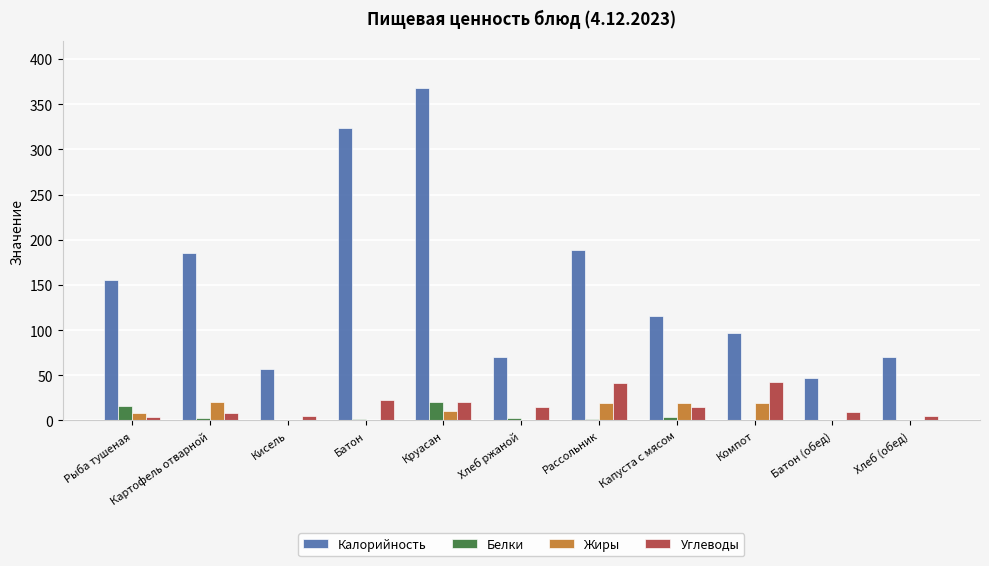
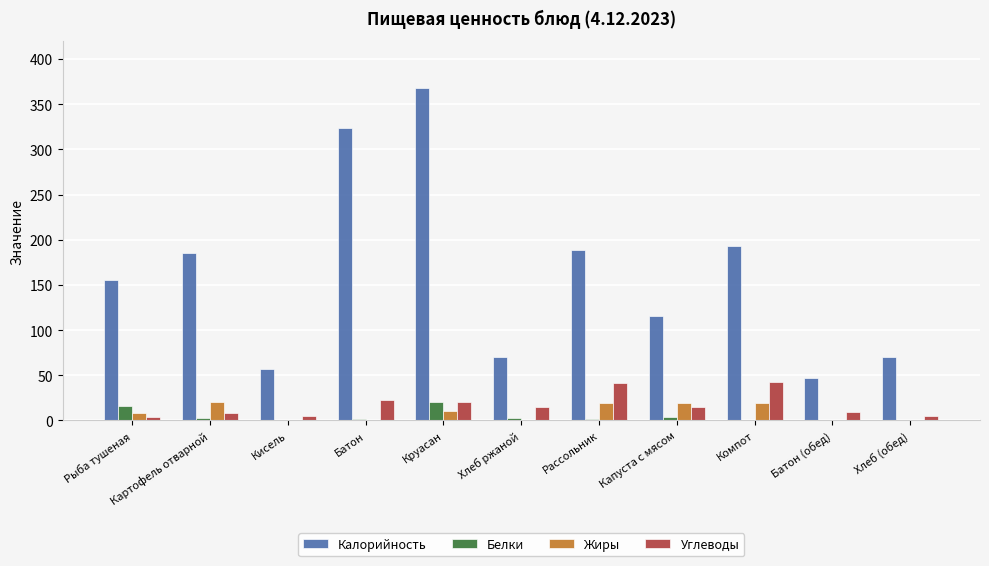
Калорийность, Компот: 100 -> 190
